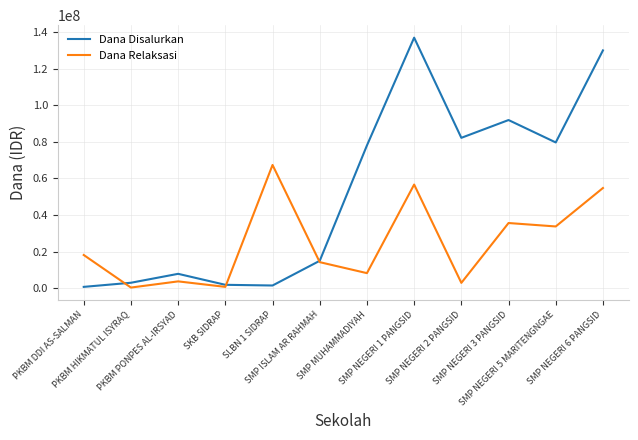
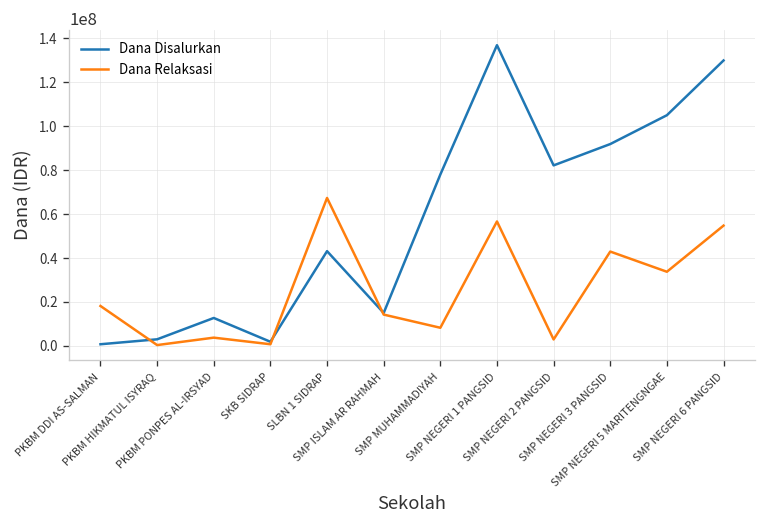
Dana Disalurkan, PKBM PONPES AL-IRSYAD: 8000000 -> 13000000
Dana Disalurkan, SLBN 1 SIDRAP: 2000000 -> 43000000
Dana Relaksasi, SMP NEGERI 3 PANGSID: 36000000 -> 43000000
Dana Disalurkan, SMP NEGERI 5 MARITENGNGAE: 80000000 -> 105000000
